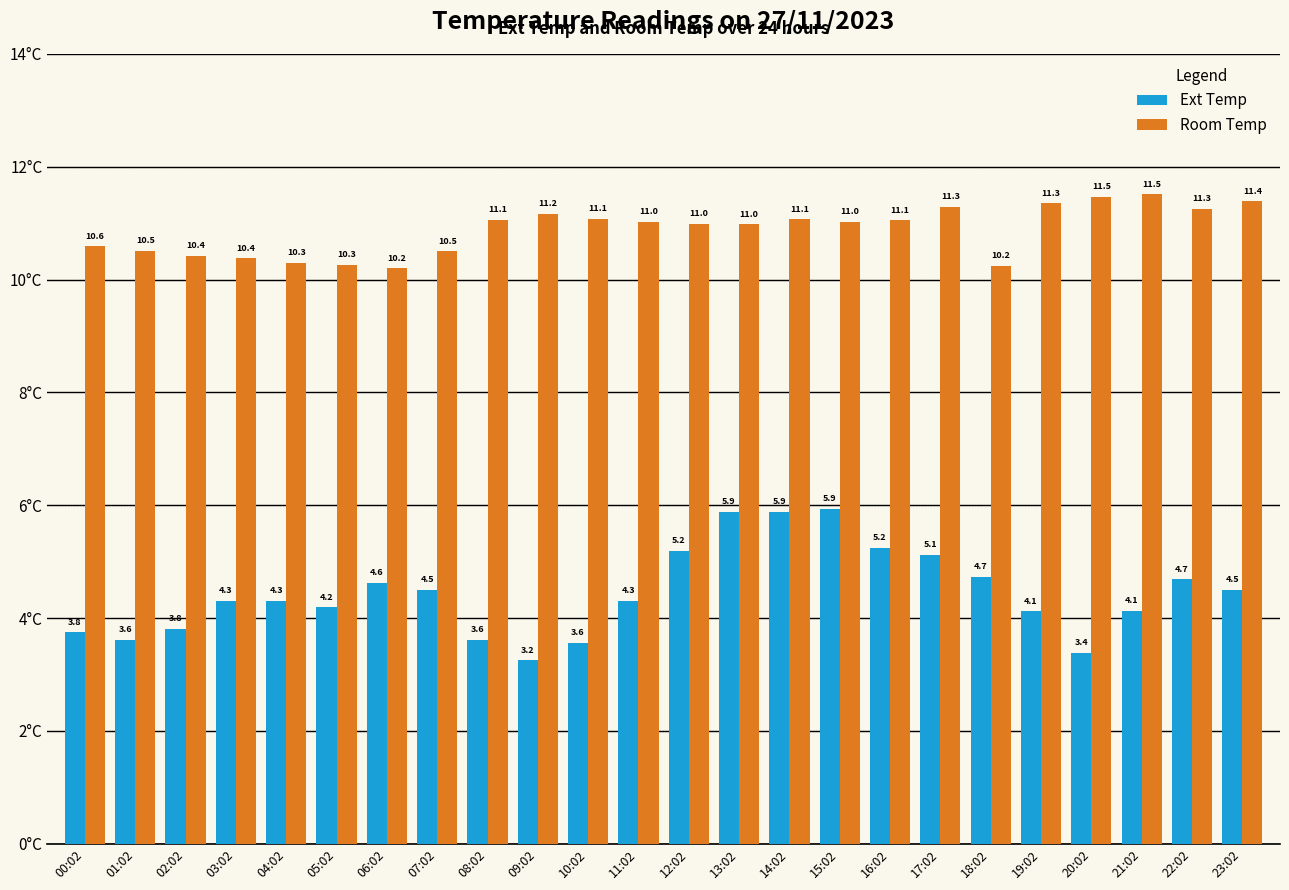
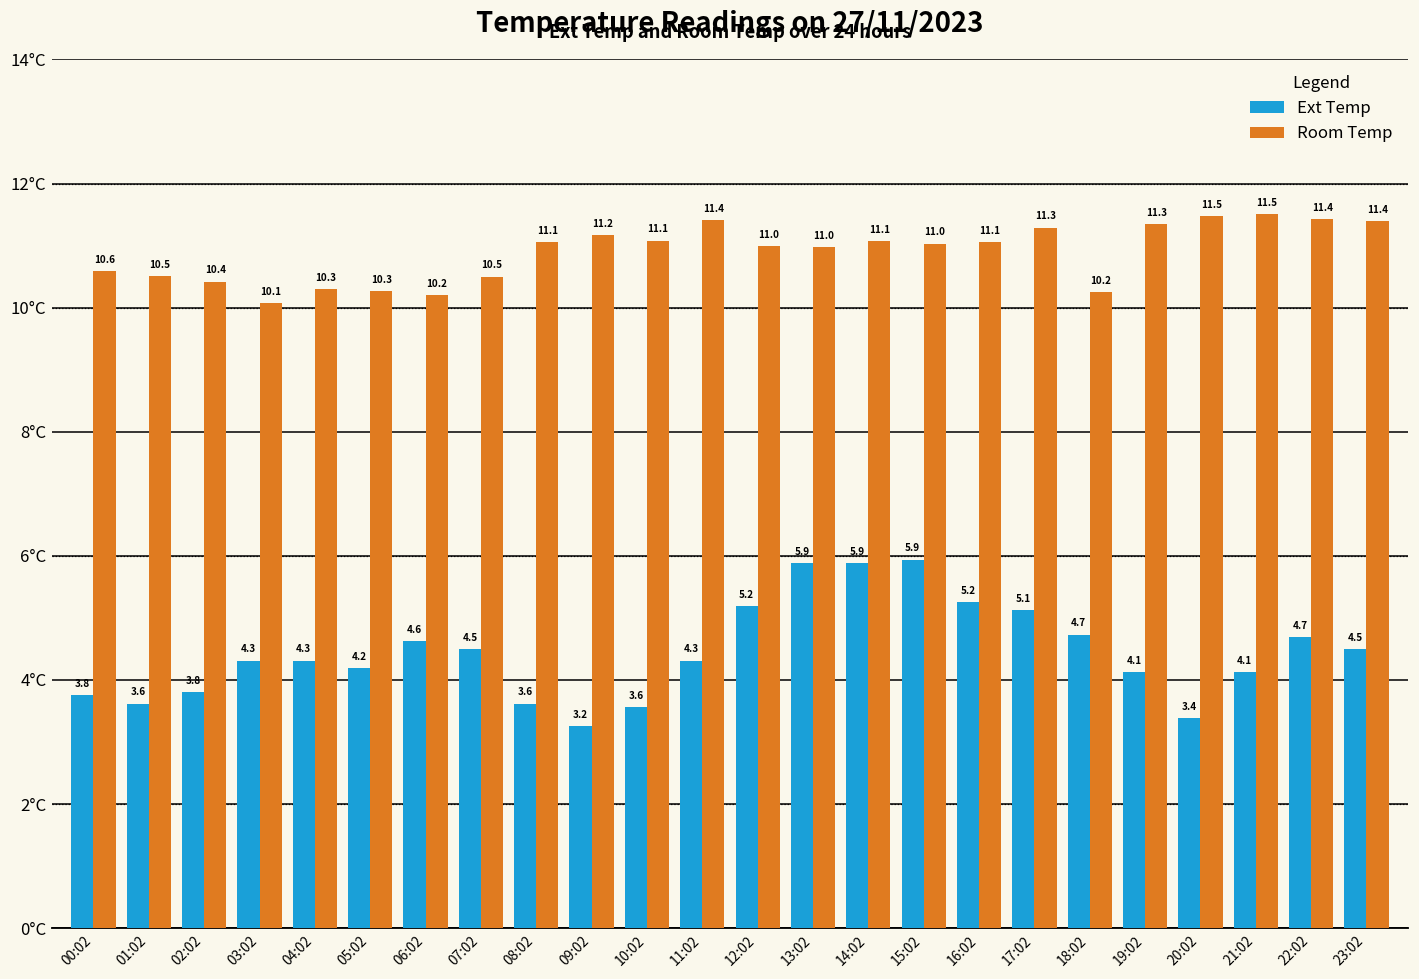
Room Temp, 03:02: 10.4 -> 10.1
Room Temp, 11:02: 11.0 -> 11.4
Room Temp, 22:02: 11.3 -> 11.4
